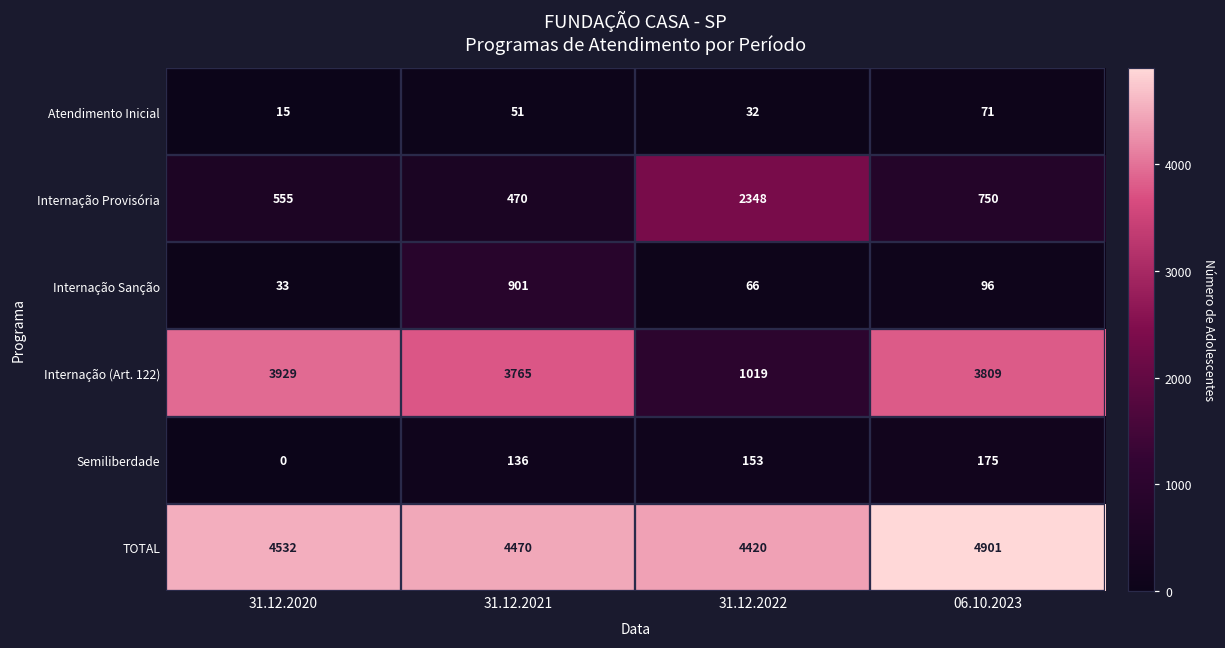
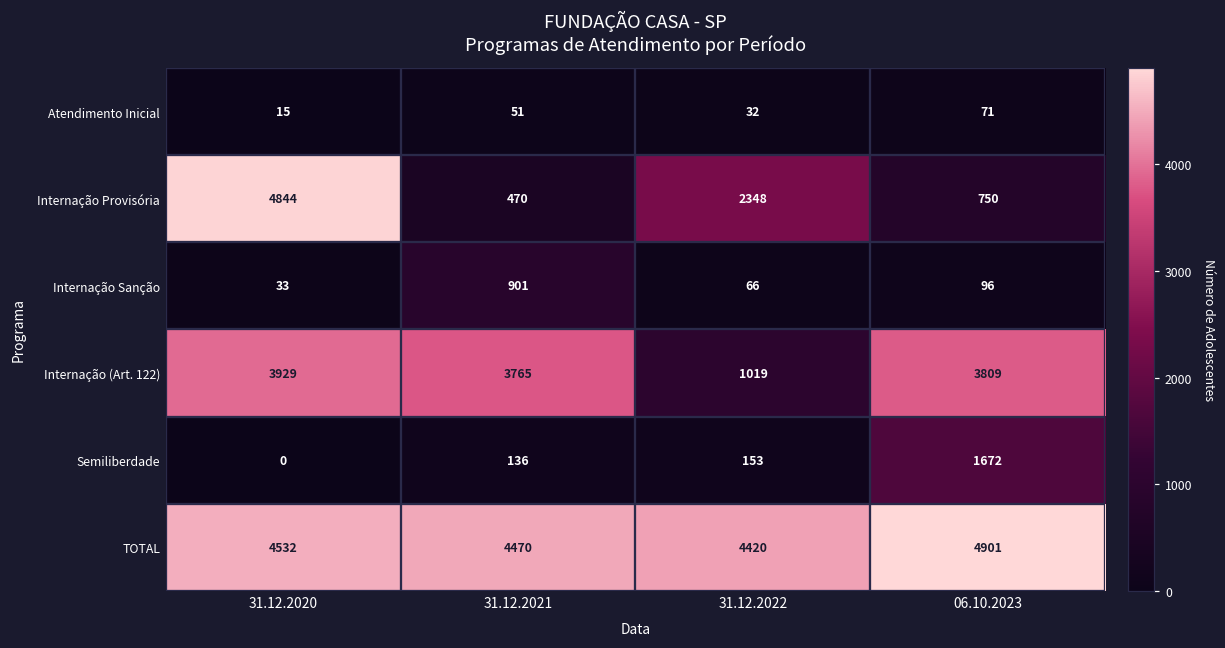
Internação Provisória, 31.12.2020: 555 -> 4844
Semiliberdade, 06.10.2023: 175 -> 1672
